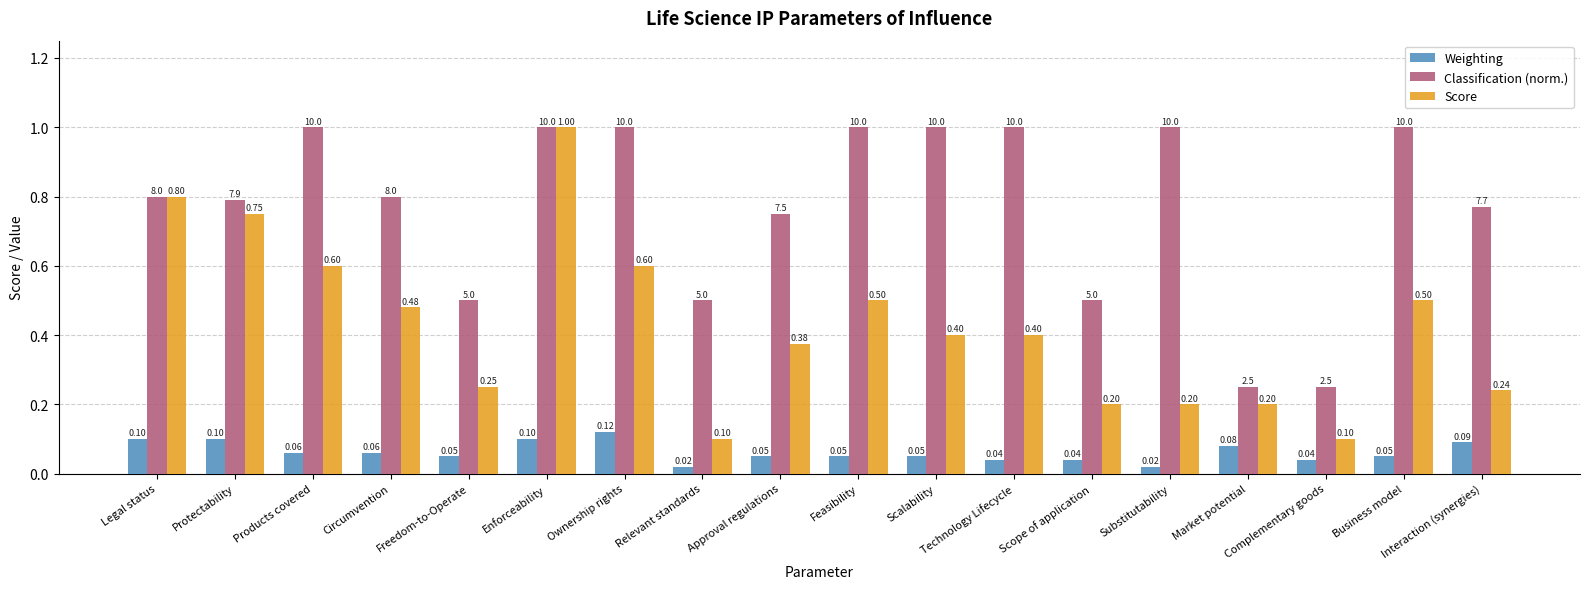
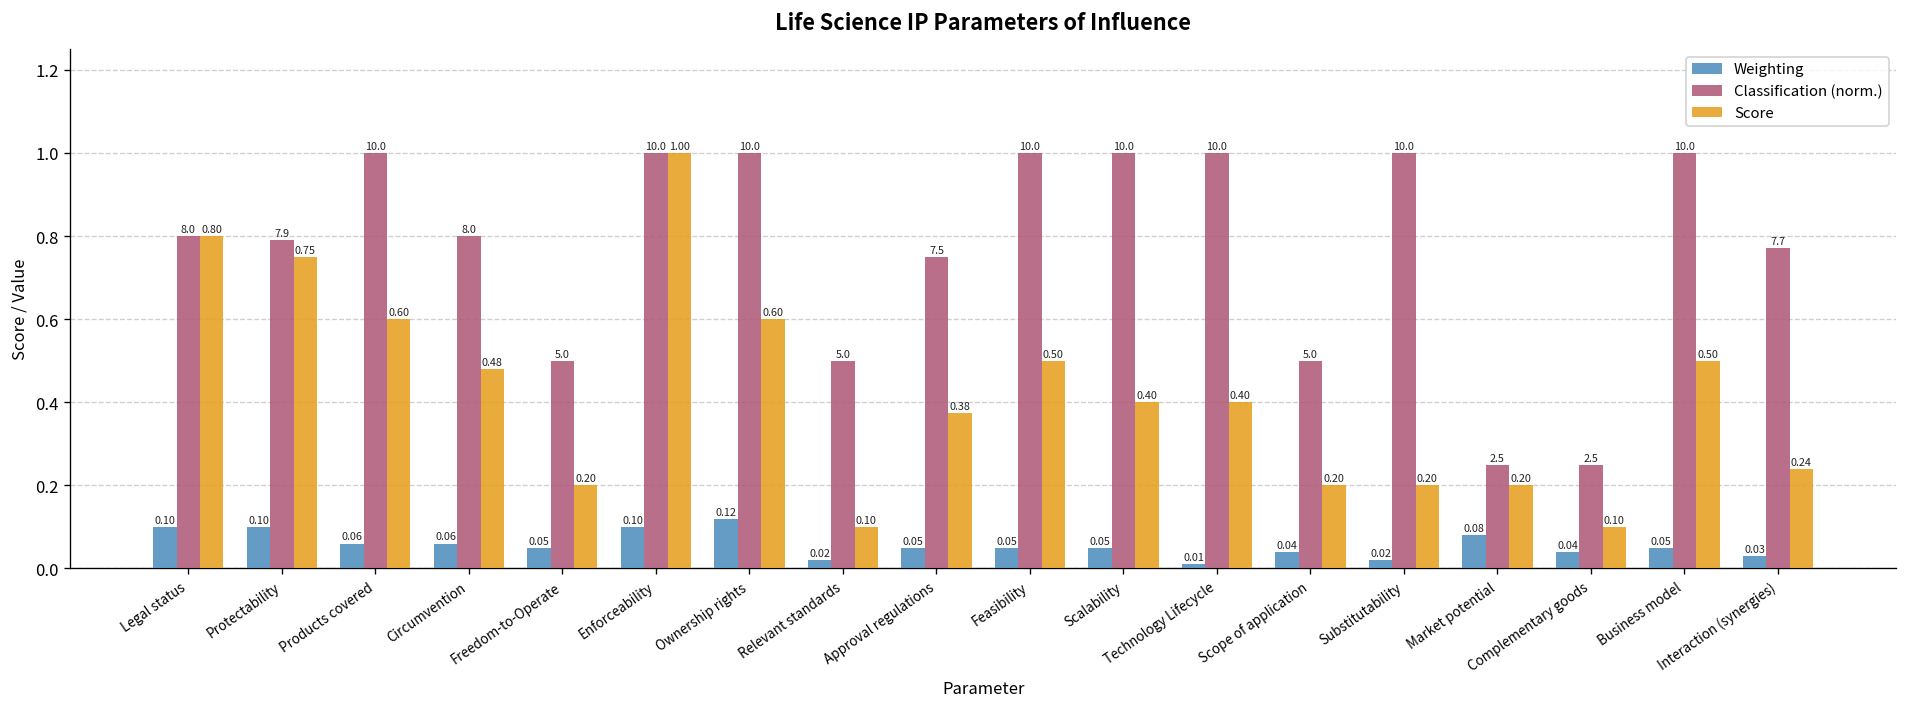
Score, Freedom-to-Operate: 0.25 -> 0.20
Weighting, Technology Lifecycle: 0.04 -> 0.01
Weighting, Interaction (synergies): 0.09 -> 0.03
